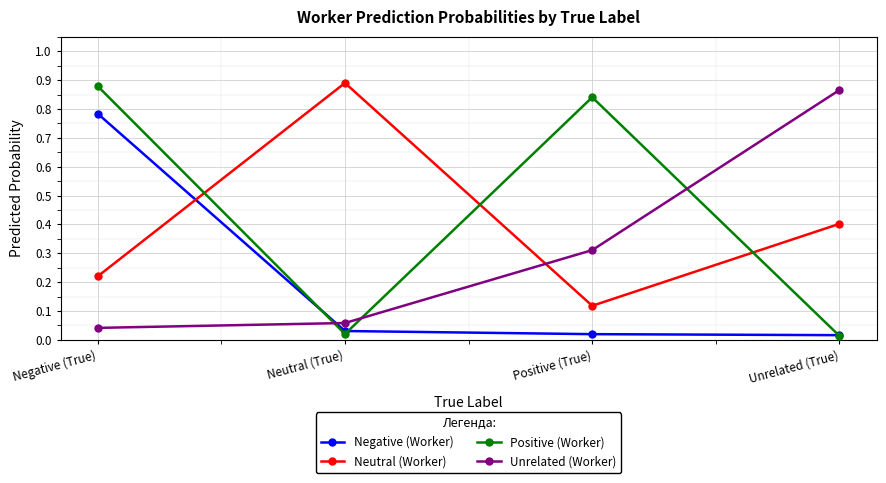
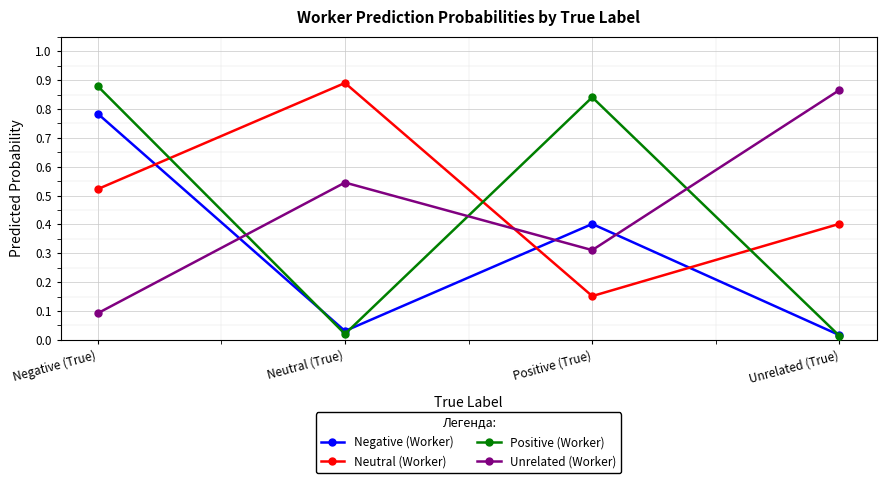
Neutral (Worker), Negative (True): 0.22 -> 0.52
Unrelated (Worker), Negative (True): 0.04 -> 0.09
Unrelated (Worker), Neutral (True): 0.06 -> 0.55
Negative (Worker), Positive (True): 0.02 -> 0.40
Neutral (Worker), Positive (True): 0.12 -> 0.15
